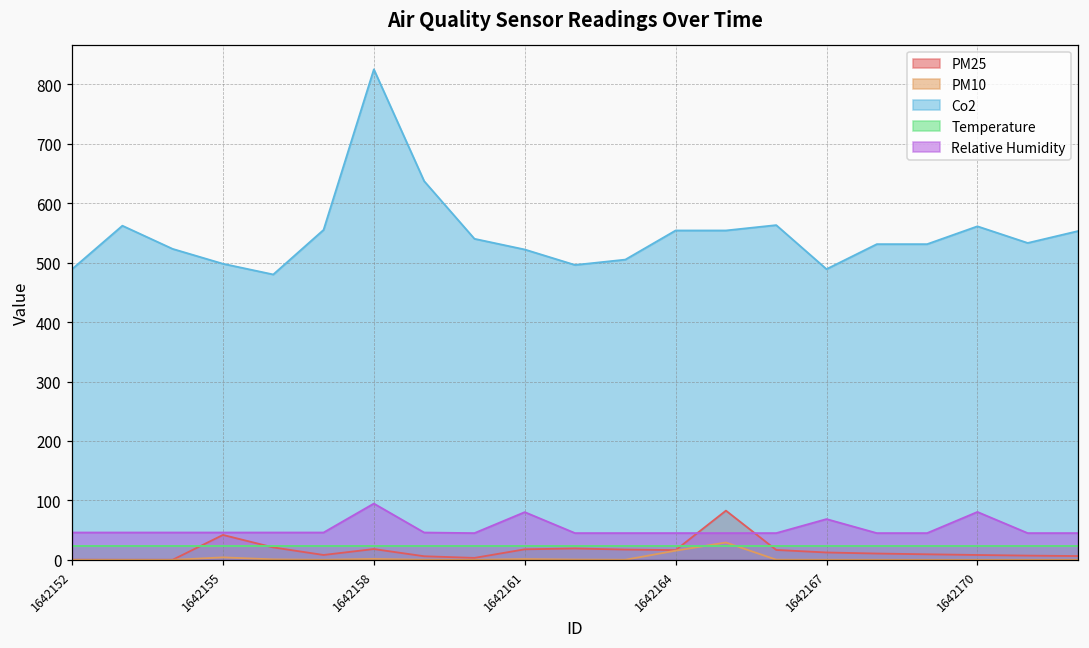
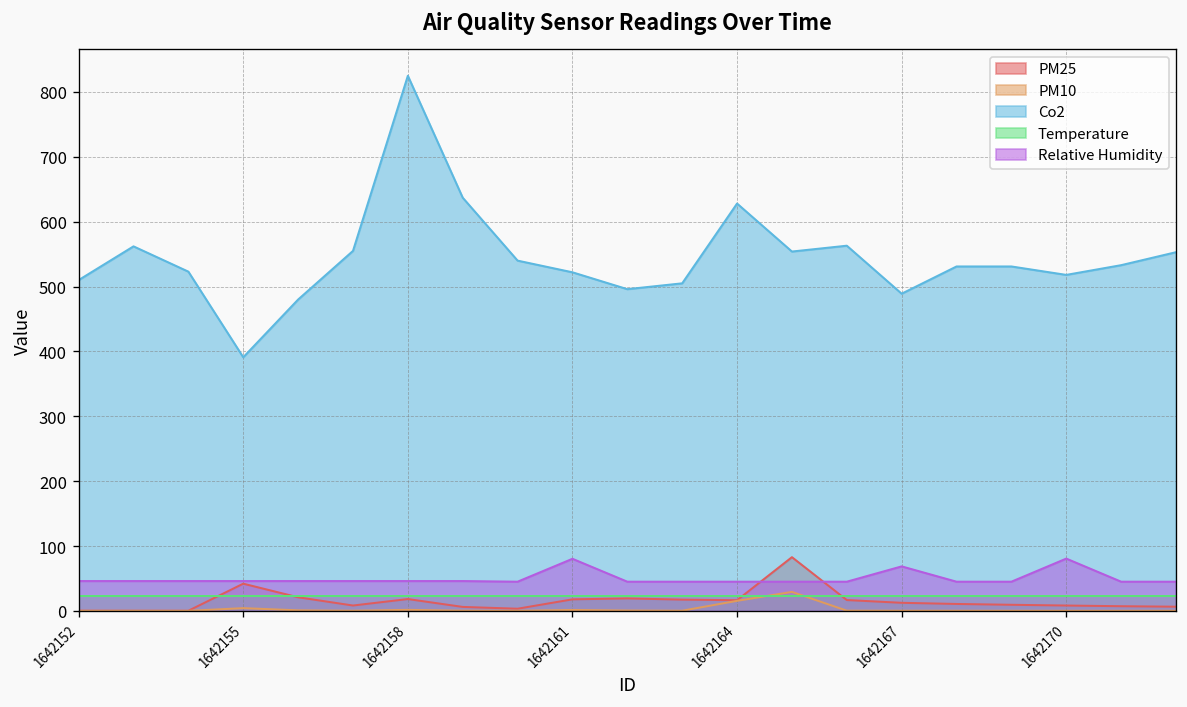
Co2, 1642152: 490 -> 510
Co2, 1642155: 500 -> 390
Relative Humidity, 1642158: 90 -> 50
Co2, 1642164: 550 -> 630
Co2, 1642170: 560 -> 520
